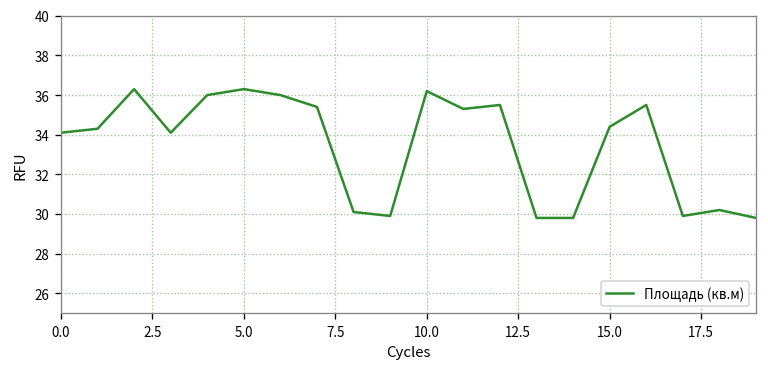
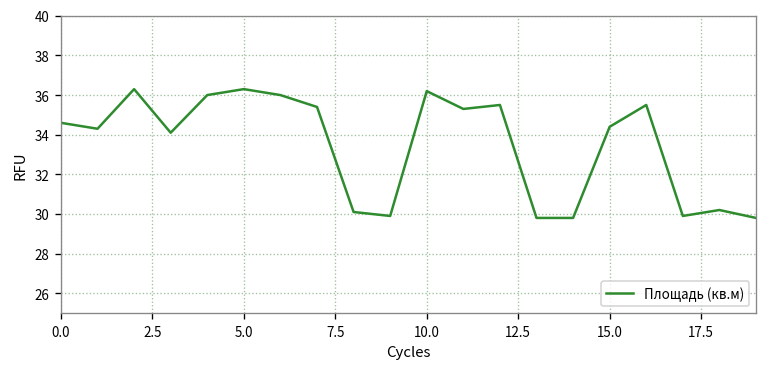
0.0: 34.1 -> 34.6
